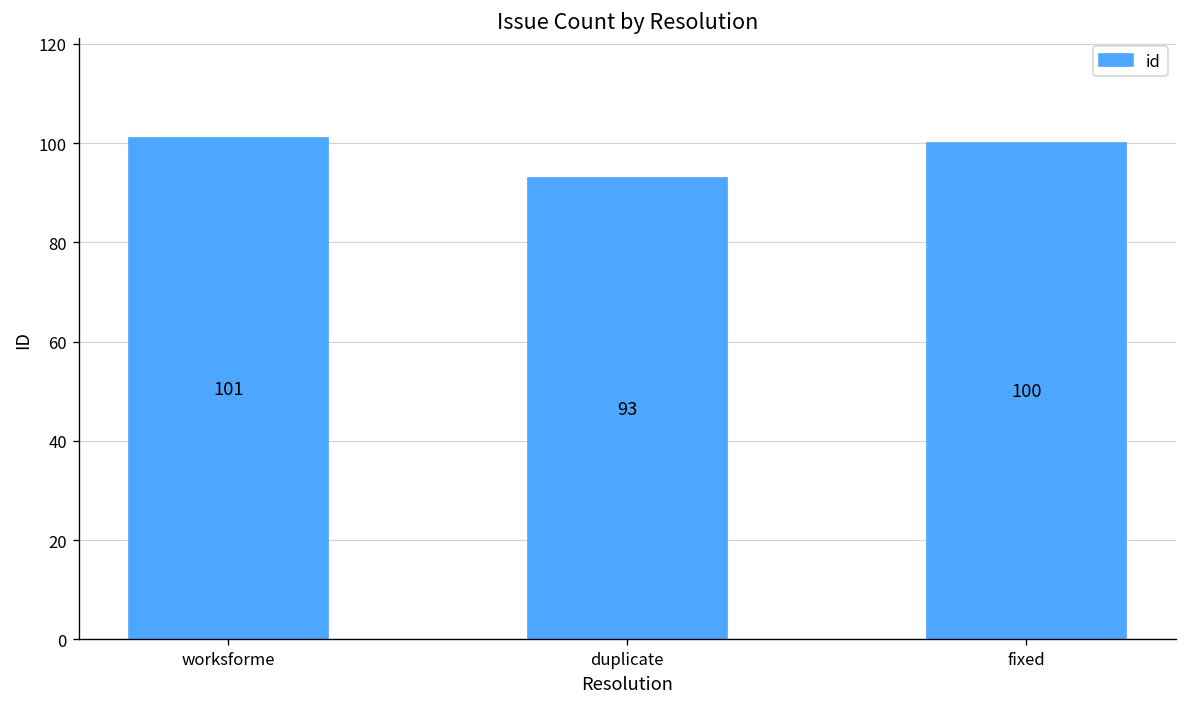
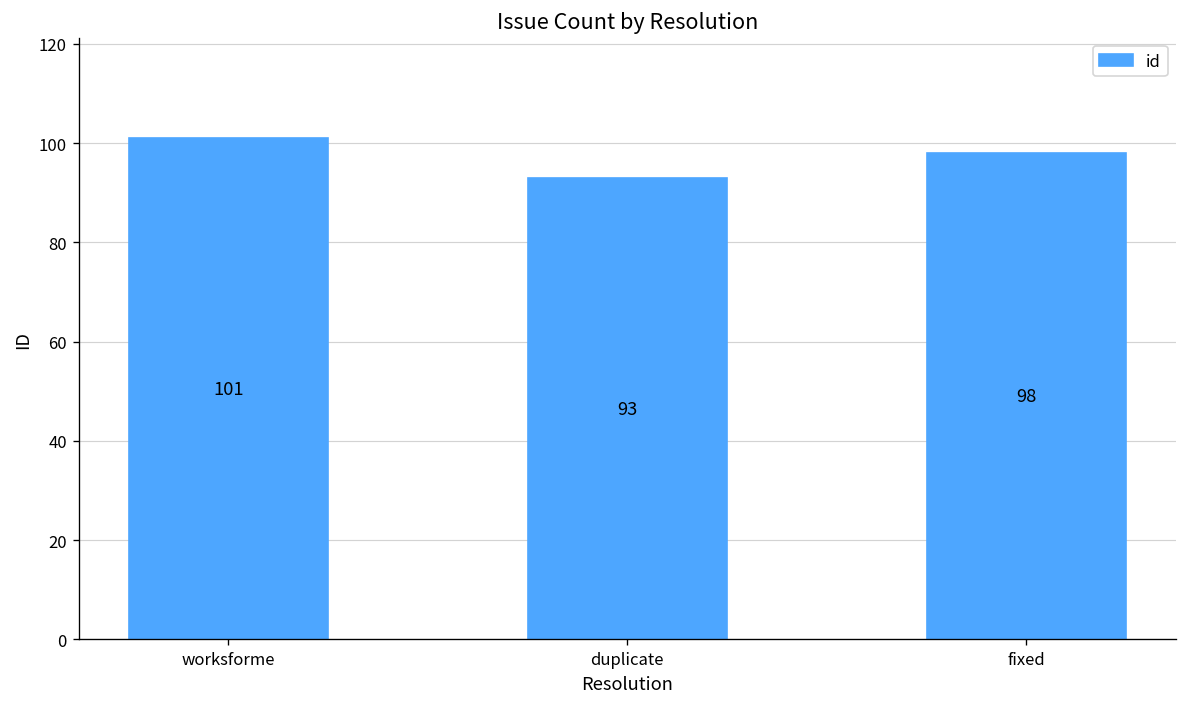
fixed: 100 -> 98
